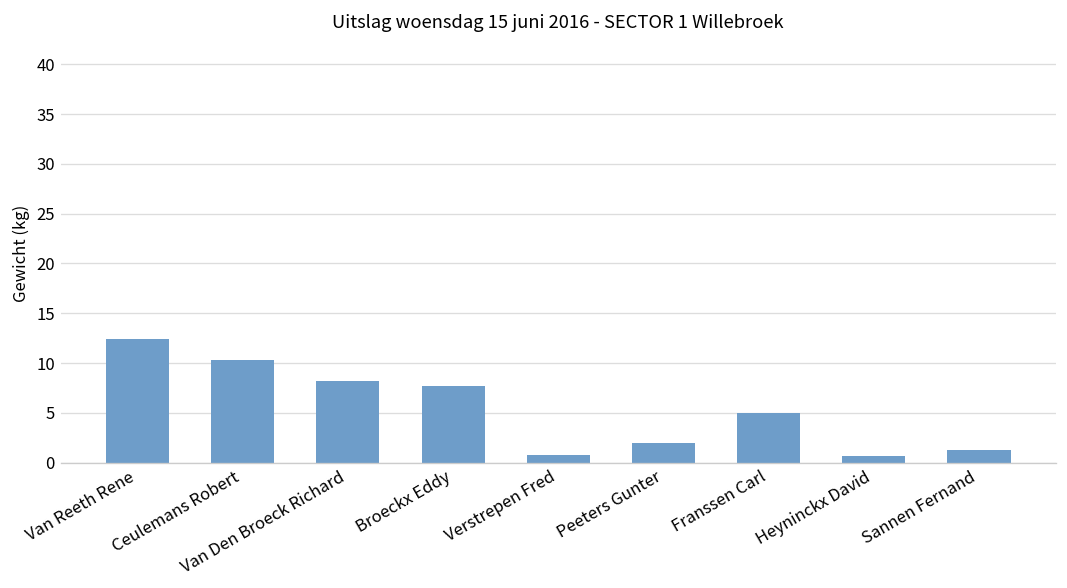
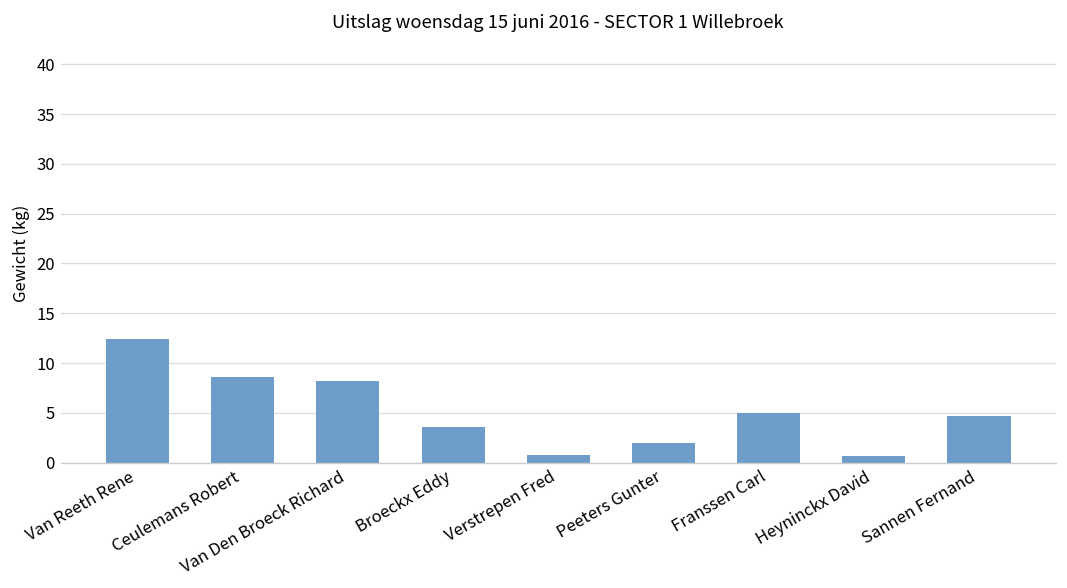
Ceulemans Robert: 10 -> 9
Broeckx Eddy: 8 -> 4
Sannen Fernand: 1 -> 5
